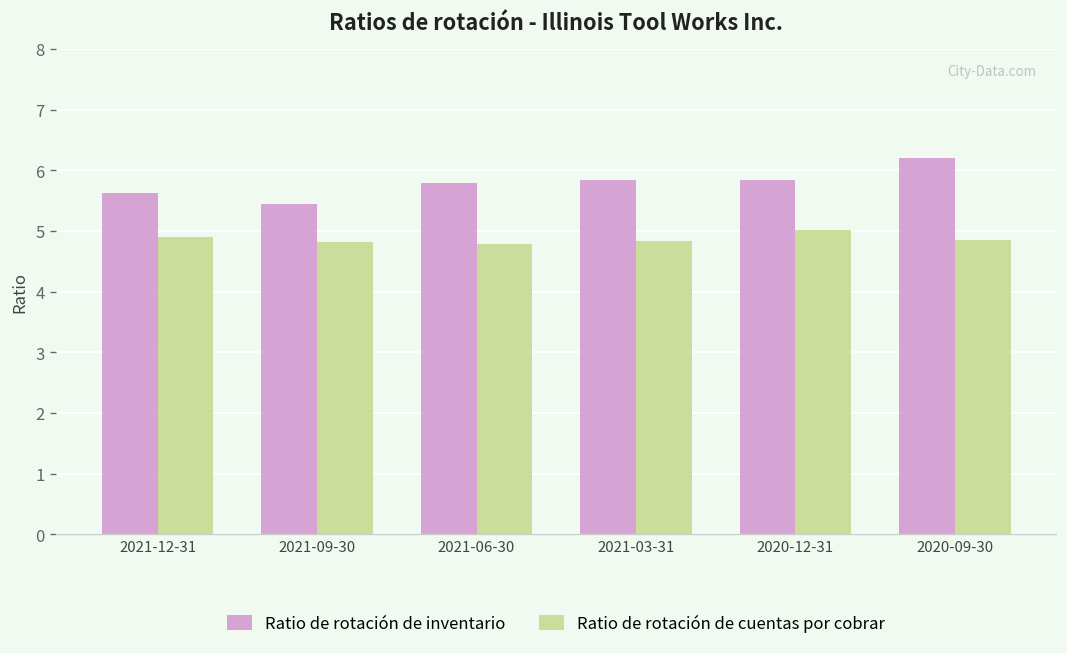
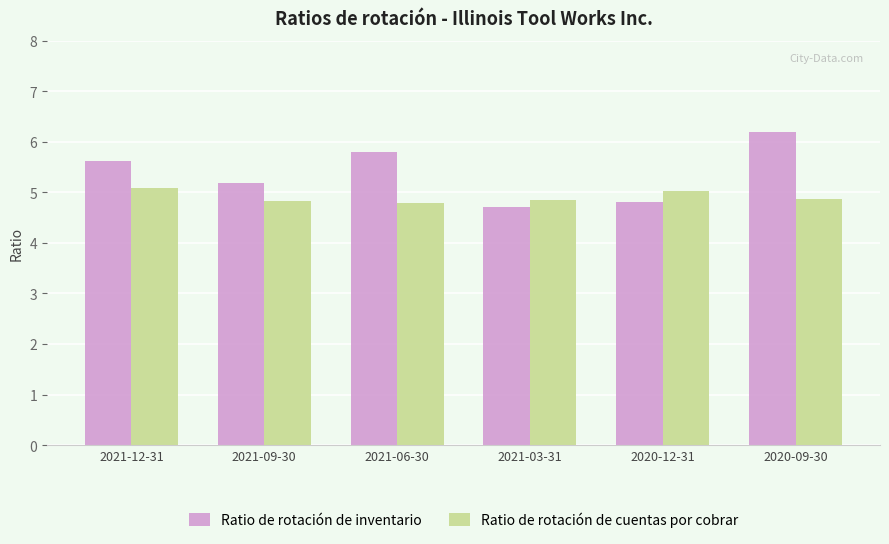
Ratio de rotación de cuentas por cobrar, 2021-12-31: 4.9 -> 5.1
Ratio de rotación de inventario, 2021-09-30: 5.4 -> 5.2
Ratio de rotación de inventario, 2021-03-31: 5.8 -> 4.7
Ratio de rotación de inventario, 2020-12-31: 5.8 -> 4.8
